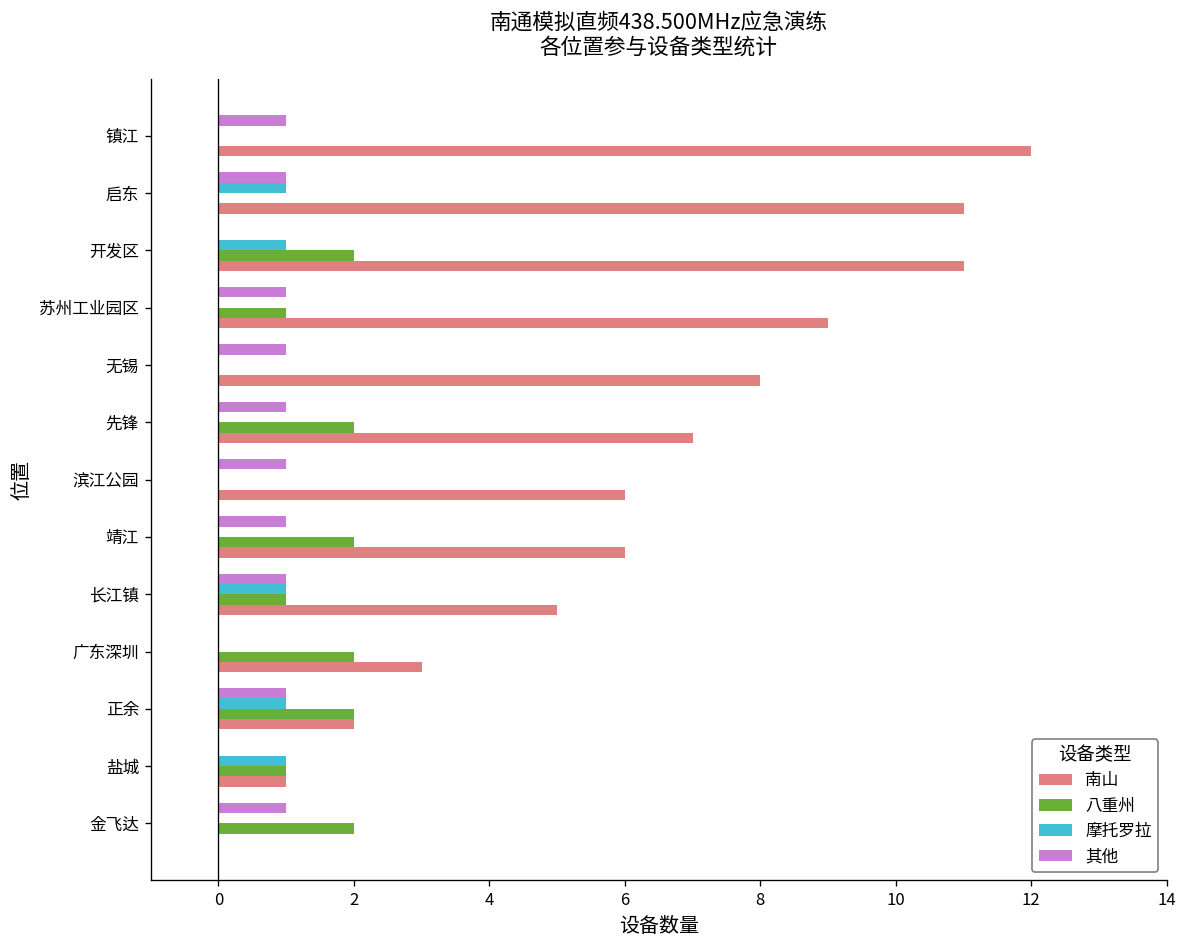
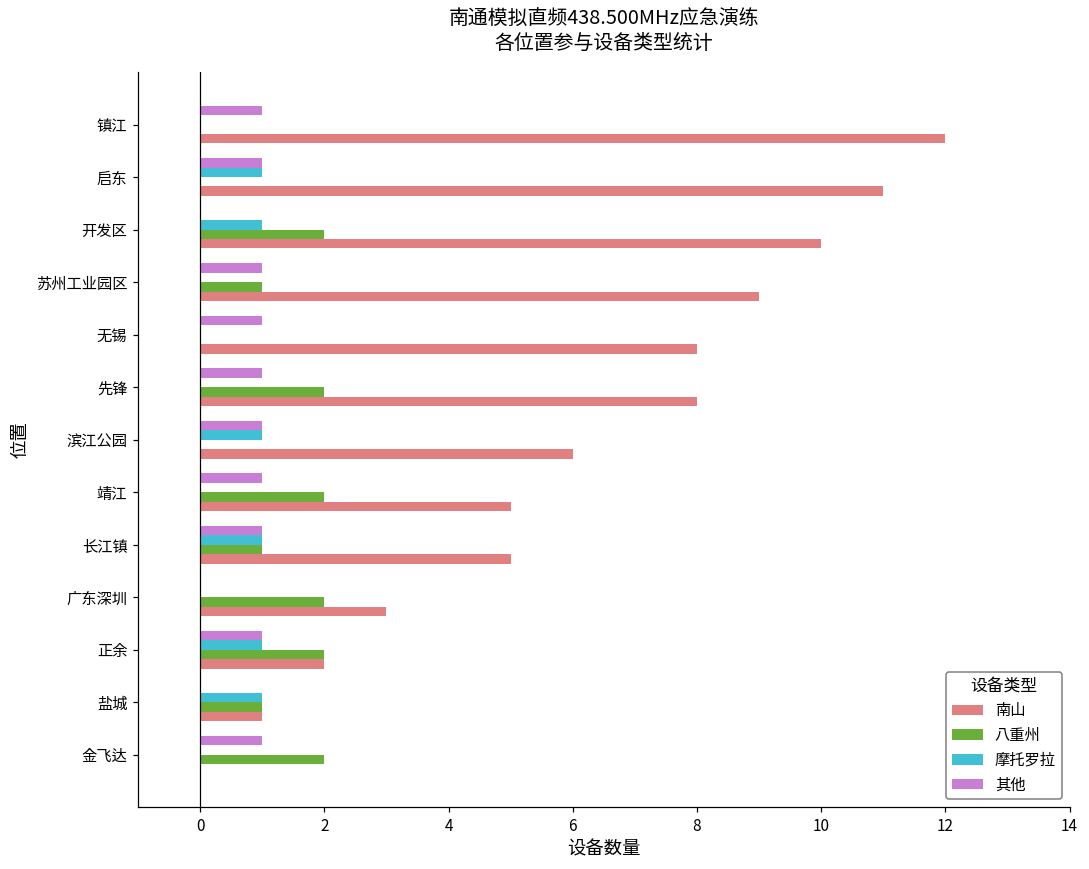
南山, 开发区: 11 -> 10
南山, 先锋: 7 -> 8
摩托罗拉, 滨江公园: 0 -> 1
南山, 靖江: 6 -> 5
